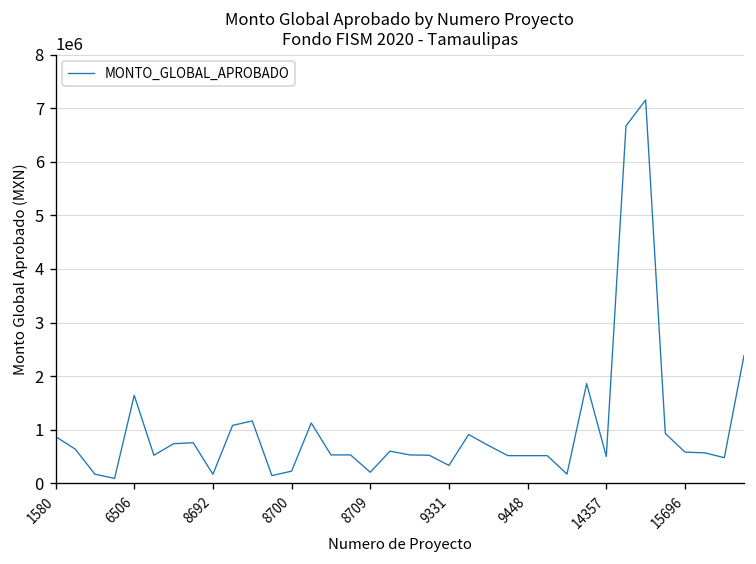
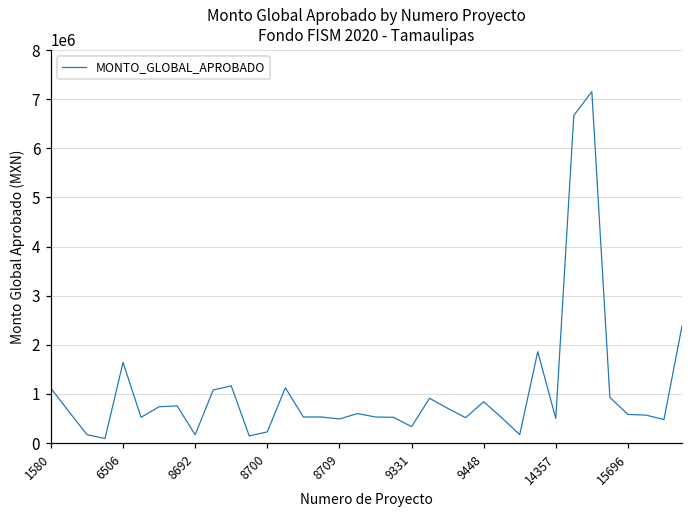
1580: 900000 -> 1100000
8709: 200000 -> 500000
9448: 500000 -> 800000
